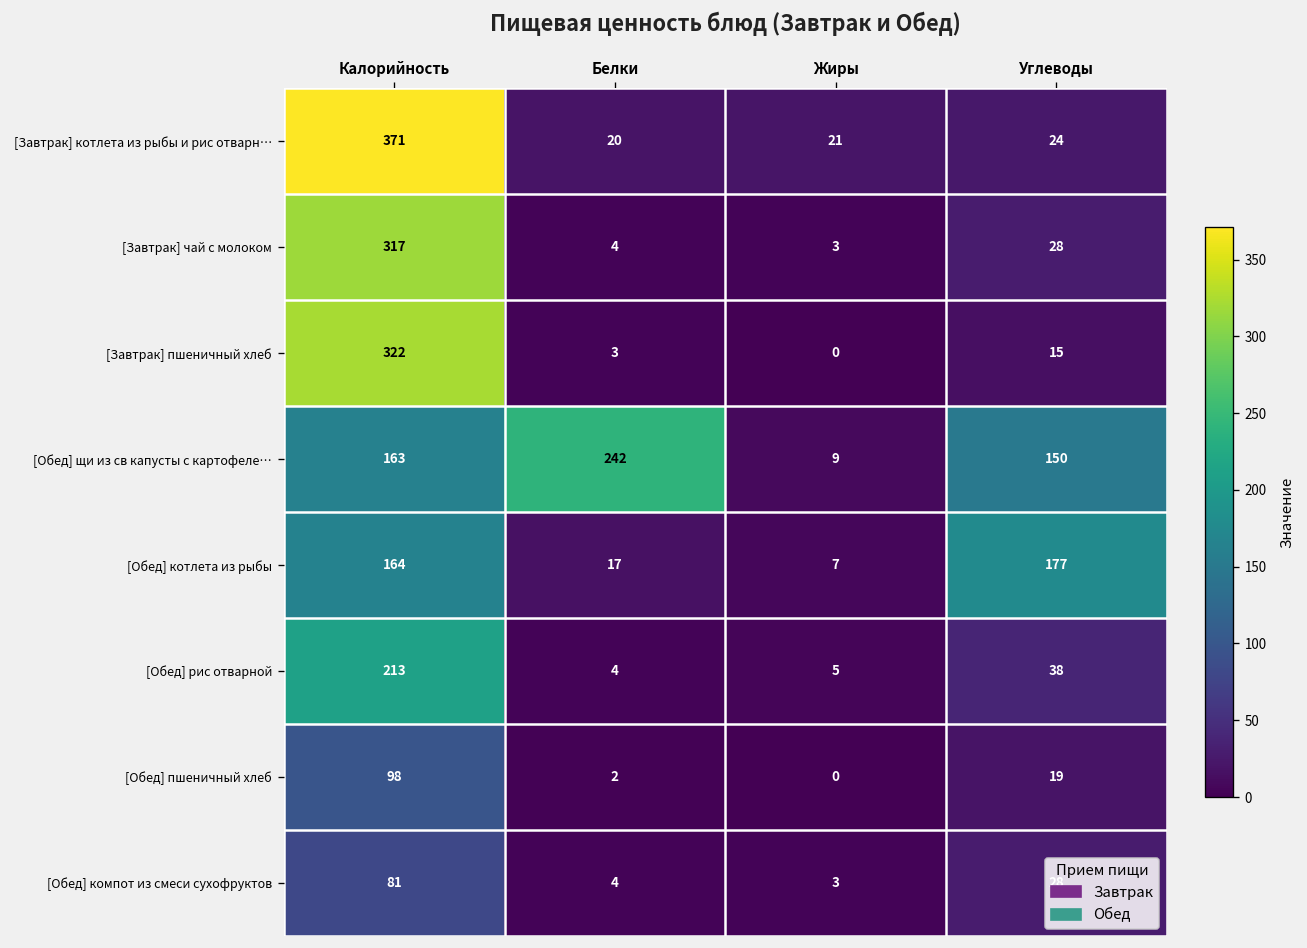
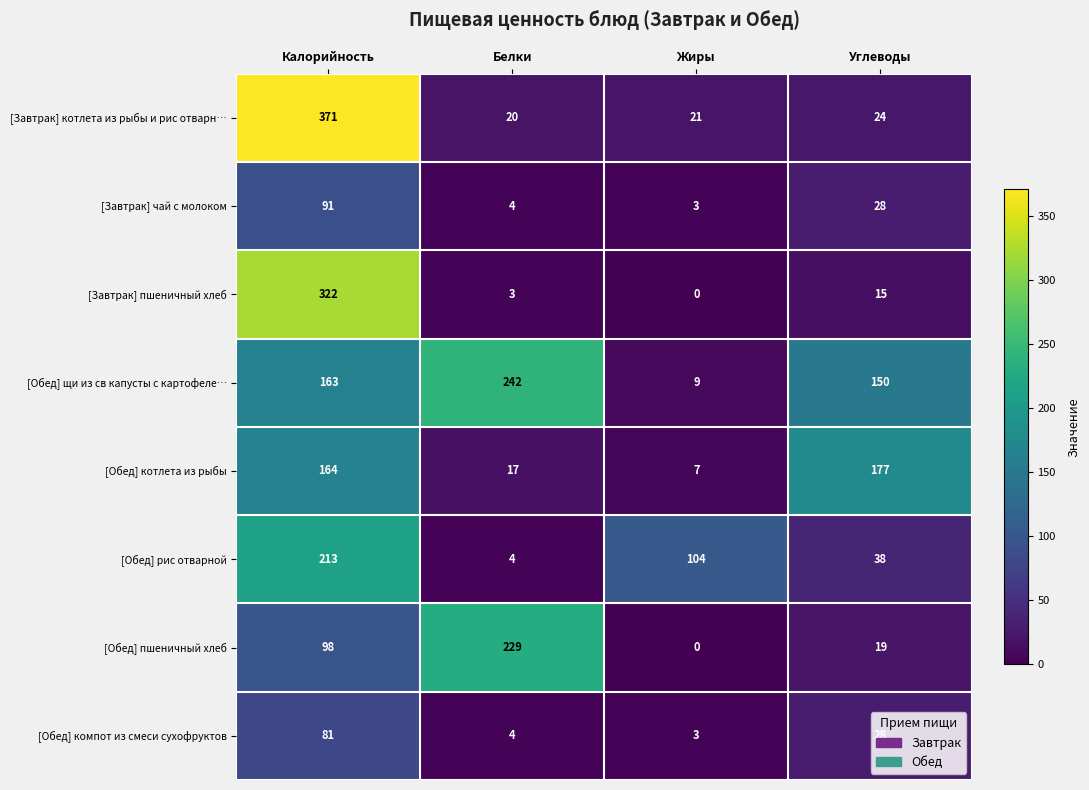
[Завтрак] чай с молоком, Калорийность: 317 -> 91
[Обед] рис отварной, Жиры: 5 -> 104
[Обед] пшеничный хлеб, Белки: 2 -> 229
